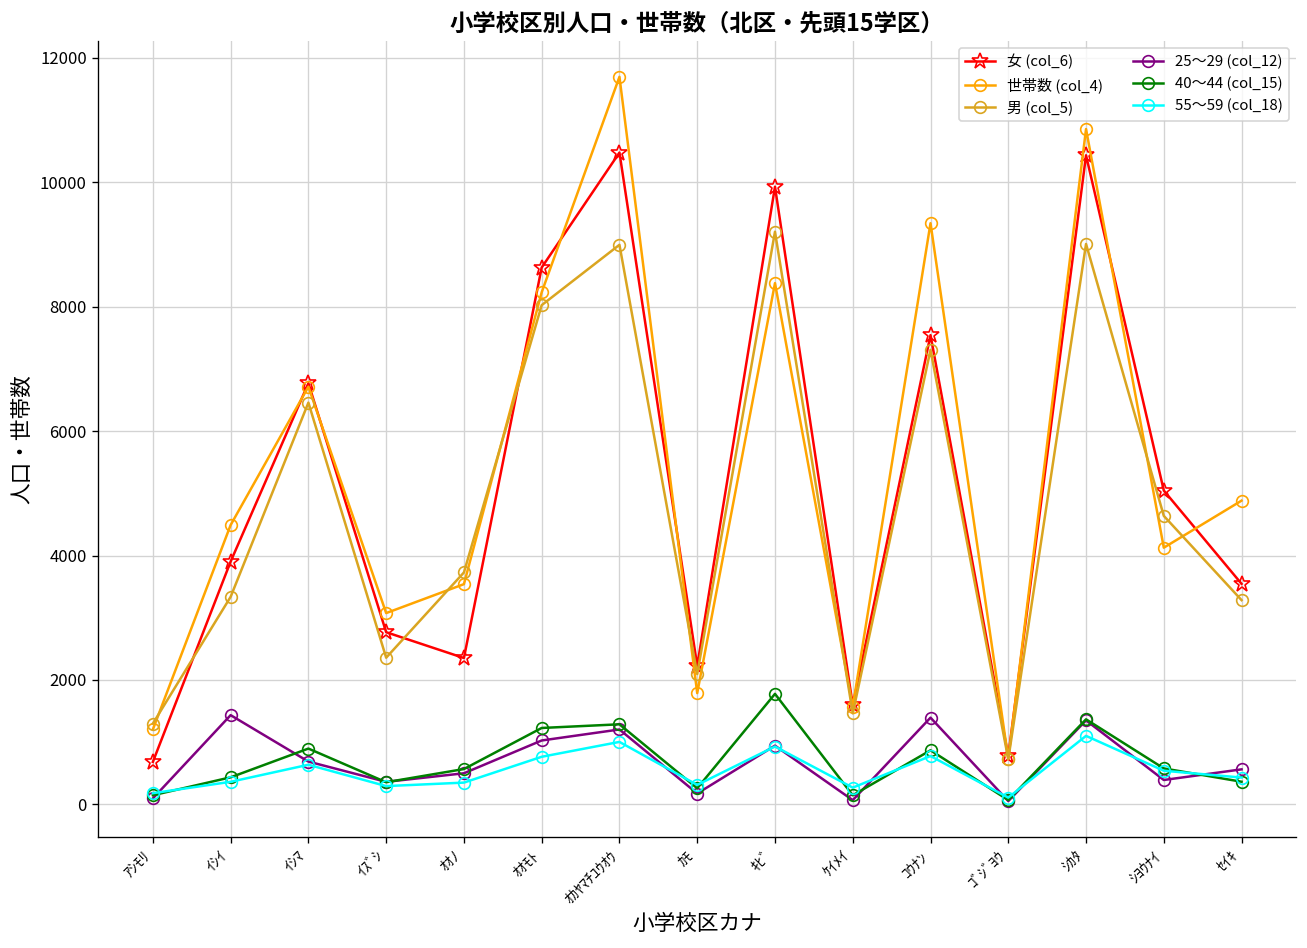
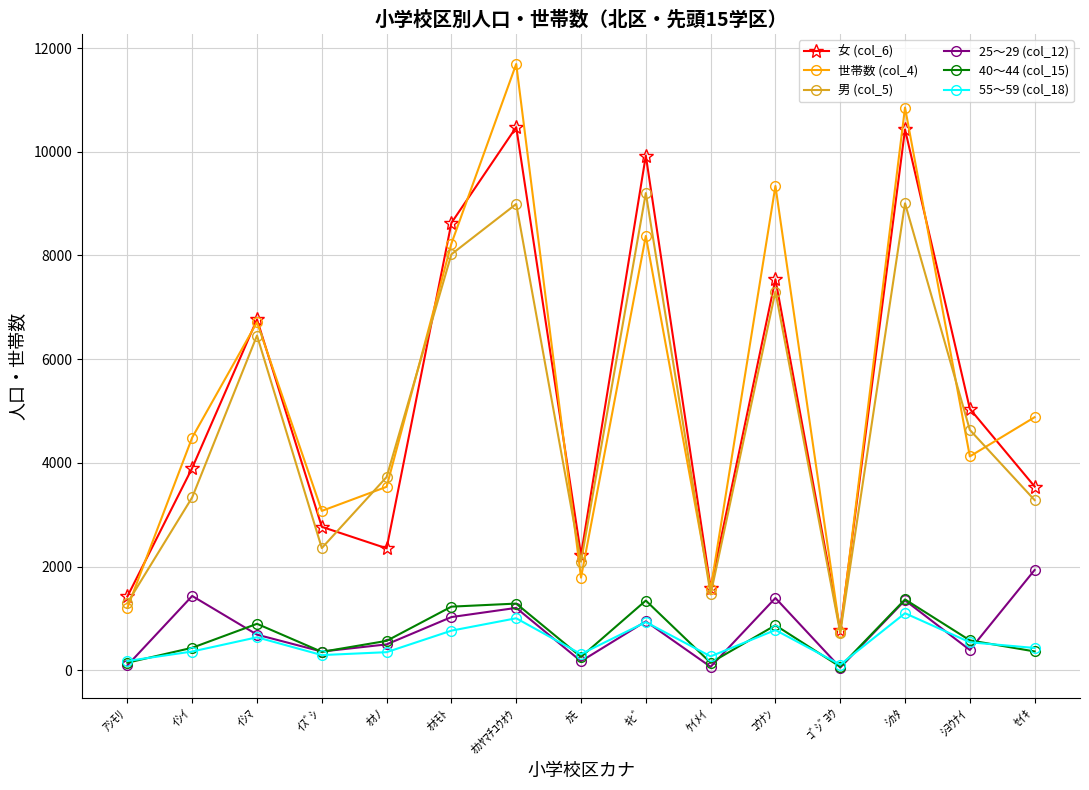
女 (col_6), ｱｼﾓﾘ: 700 -> 1400
40～44 (col_15), ｷﾋﾞ: 1800 -> 1300
25～29 (col_12), ｾｲｷ: 600 -> 1900
